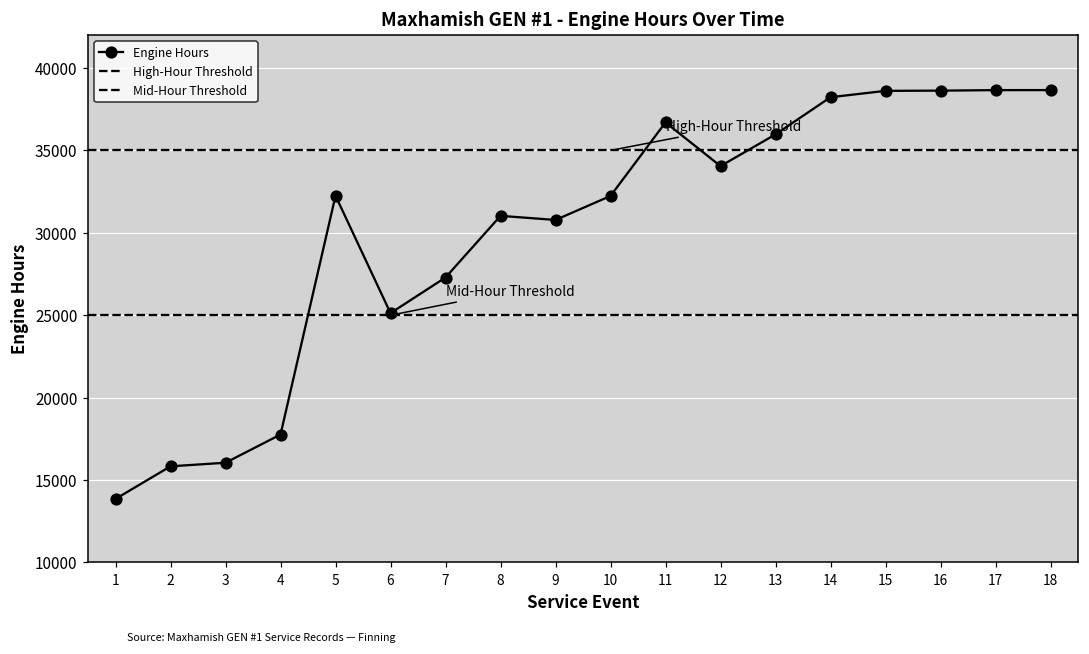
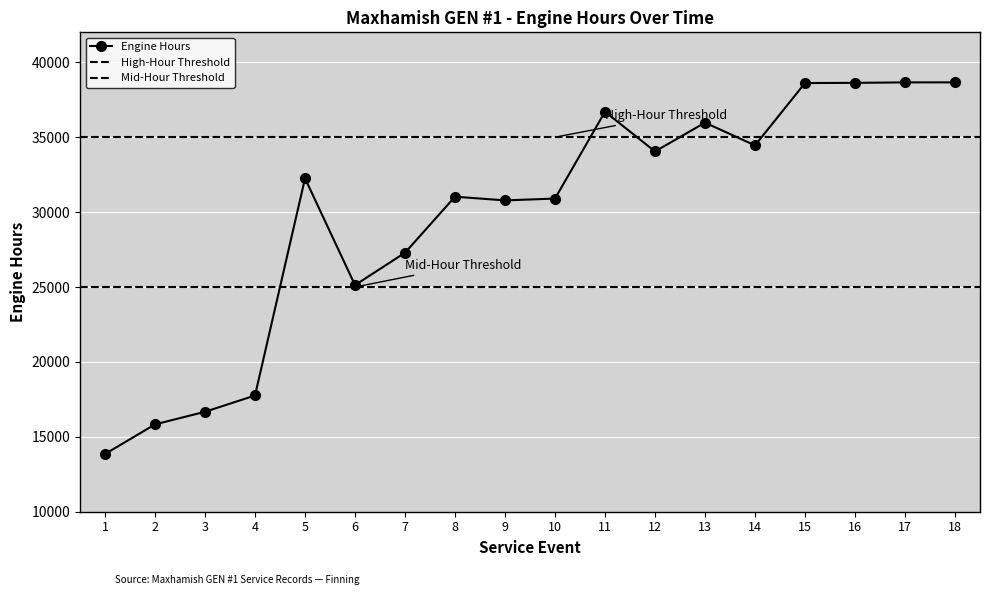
3: 16000 -> 16700
10: 32200 -> 30900
14: 38200 -> 34500
